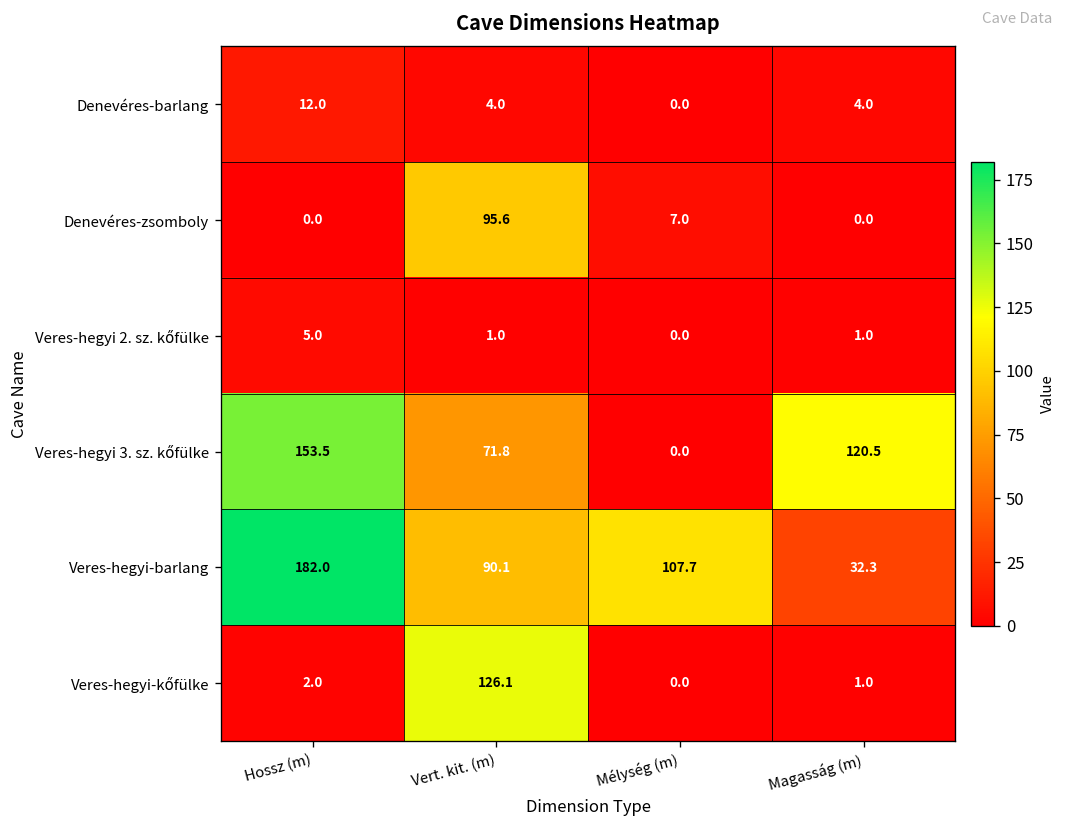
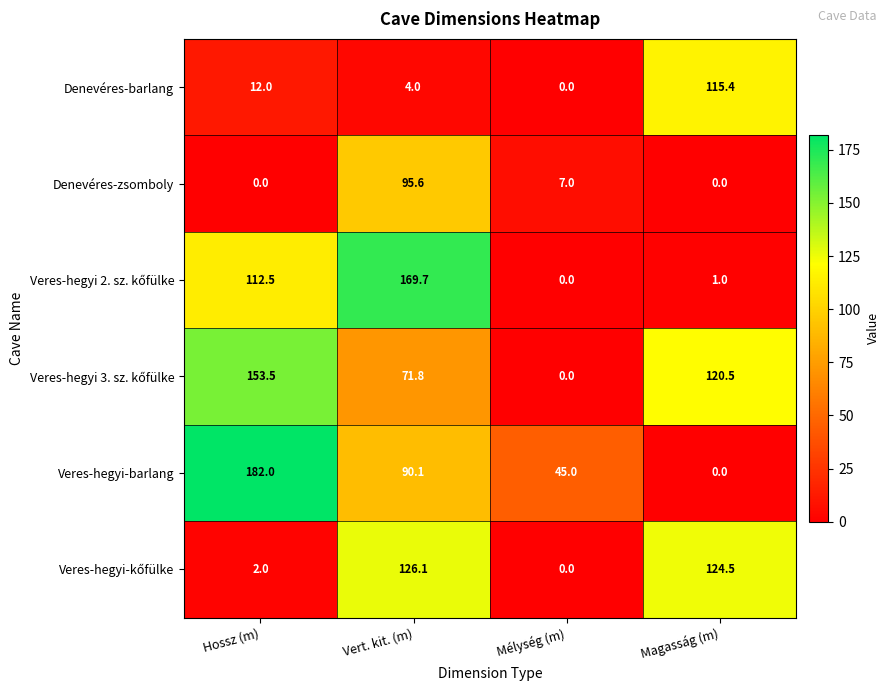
Denevéres-barlang, Magasság (m): 4.0 -> 115.4
Veres-hegyi 2. sz. kőfülke, Hossz (m): 5.0 -> 112.5
Veres-hegyi 2. sz. kőfülke, Vert. kit. (m): 1.0 -> 169.7
Veres-hegyi-barlang, Mélység (m): 107.7 -> 45.0
Veres-hegyi-barlang, Magasság (m): 32.3 -> 0.0
Veres-hegyi-kőfülke, Magasság (m): 1.0 -> 124.5
